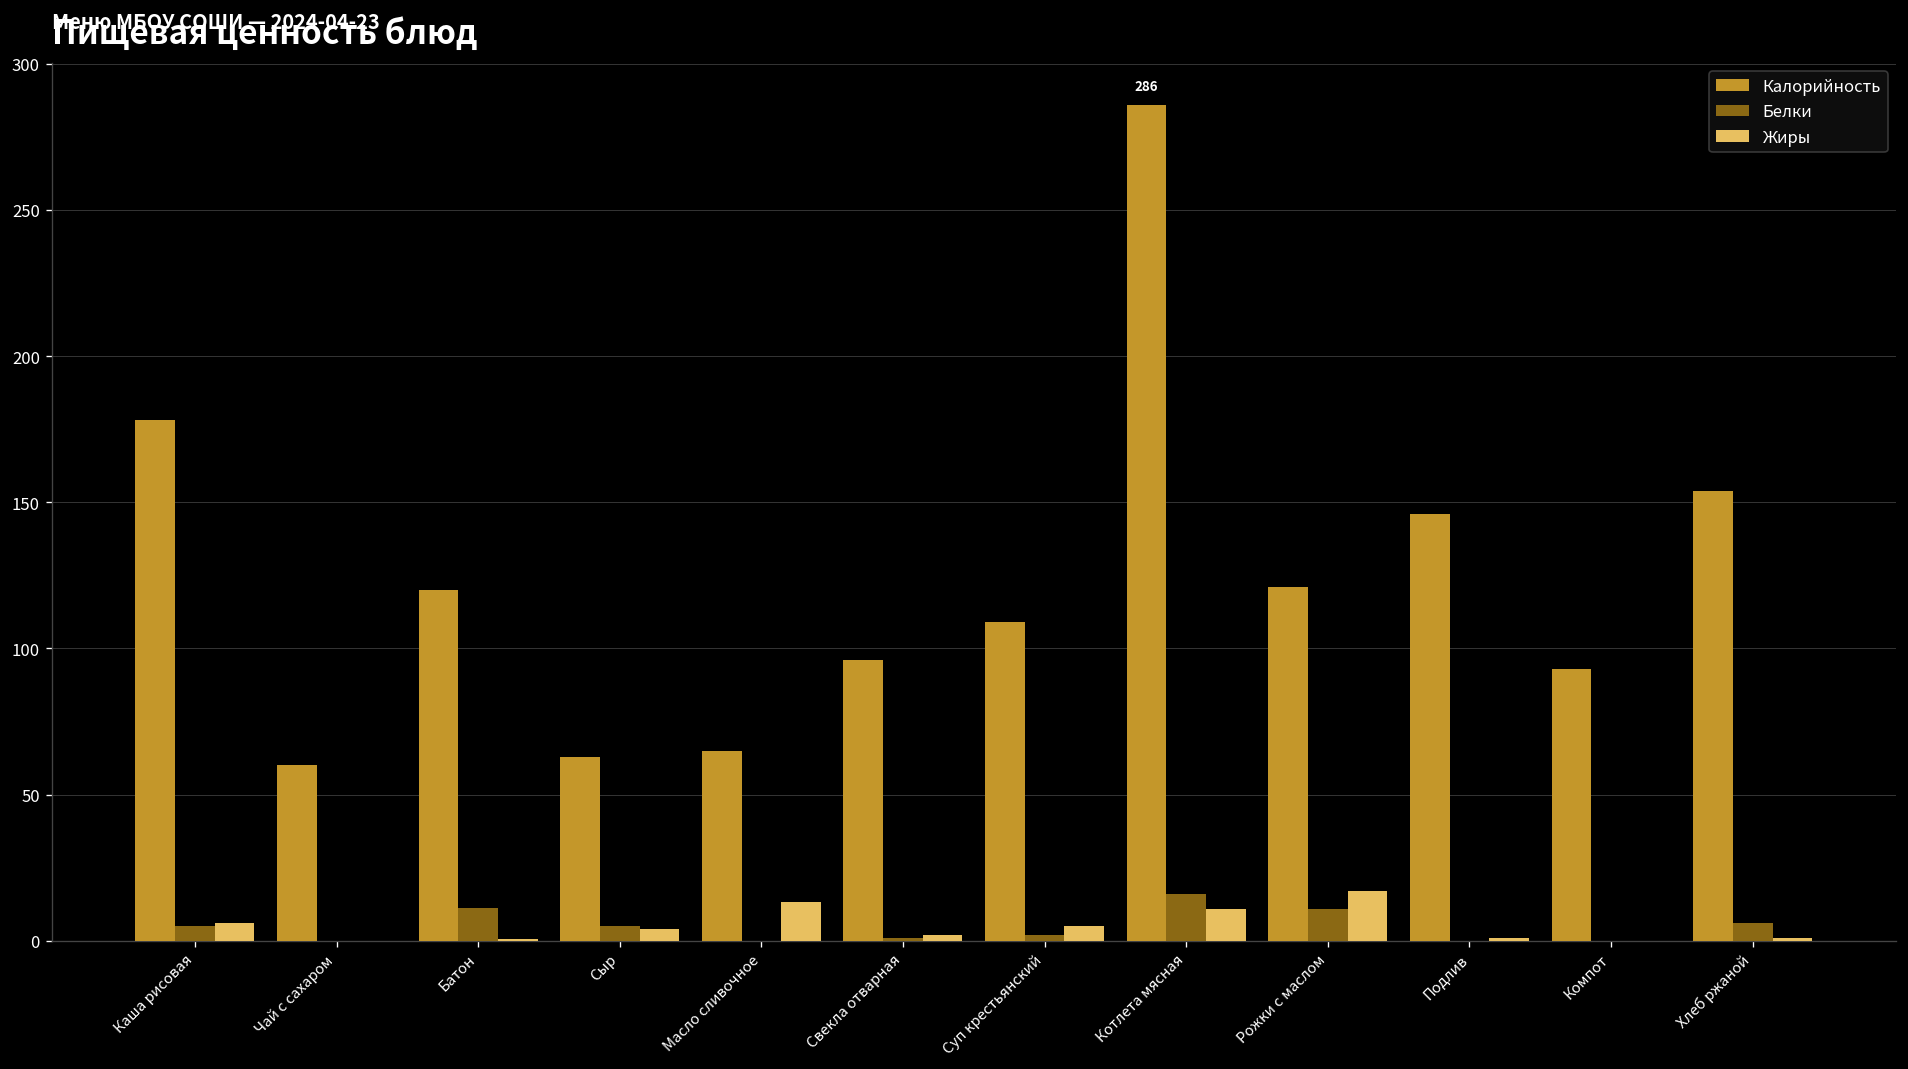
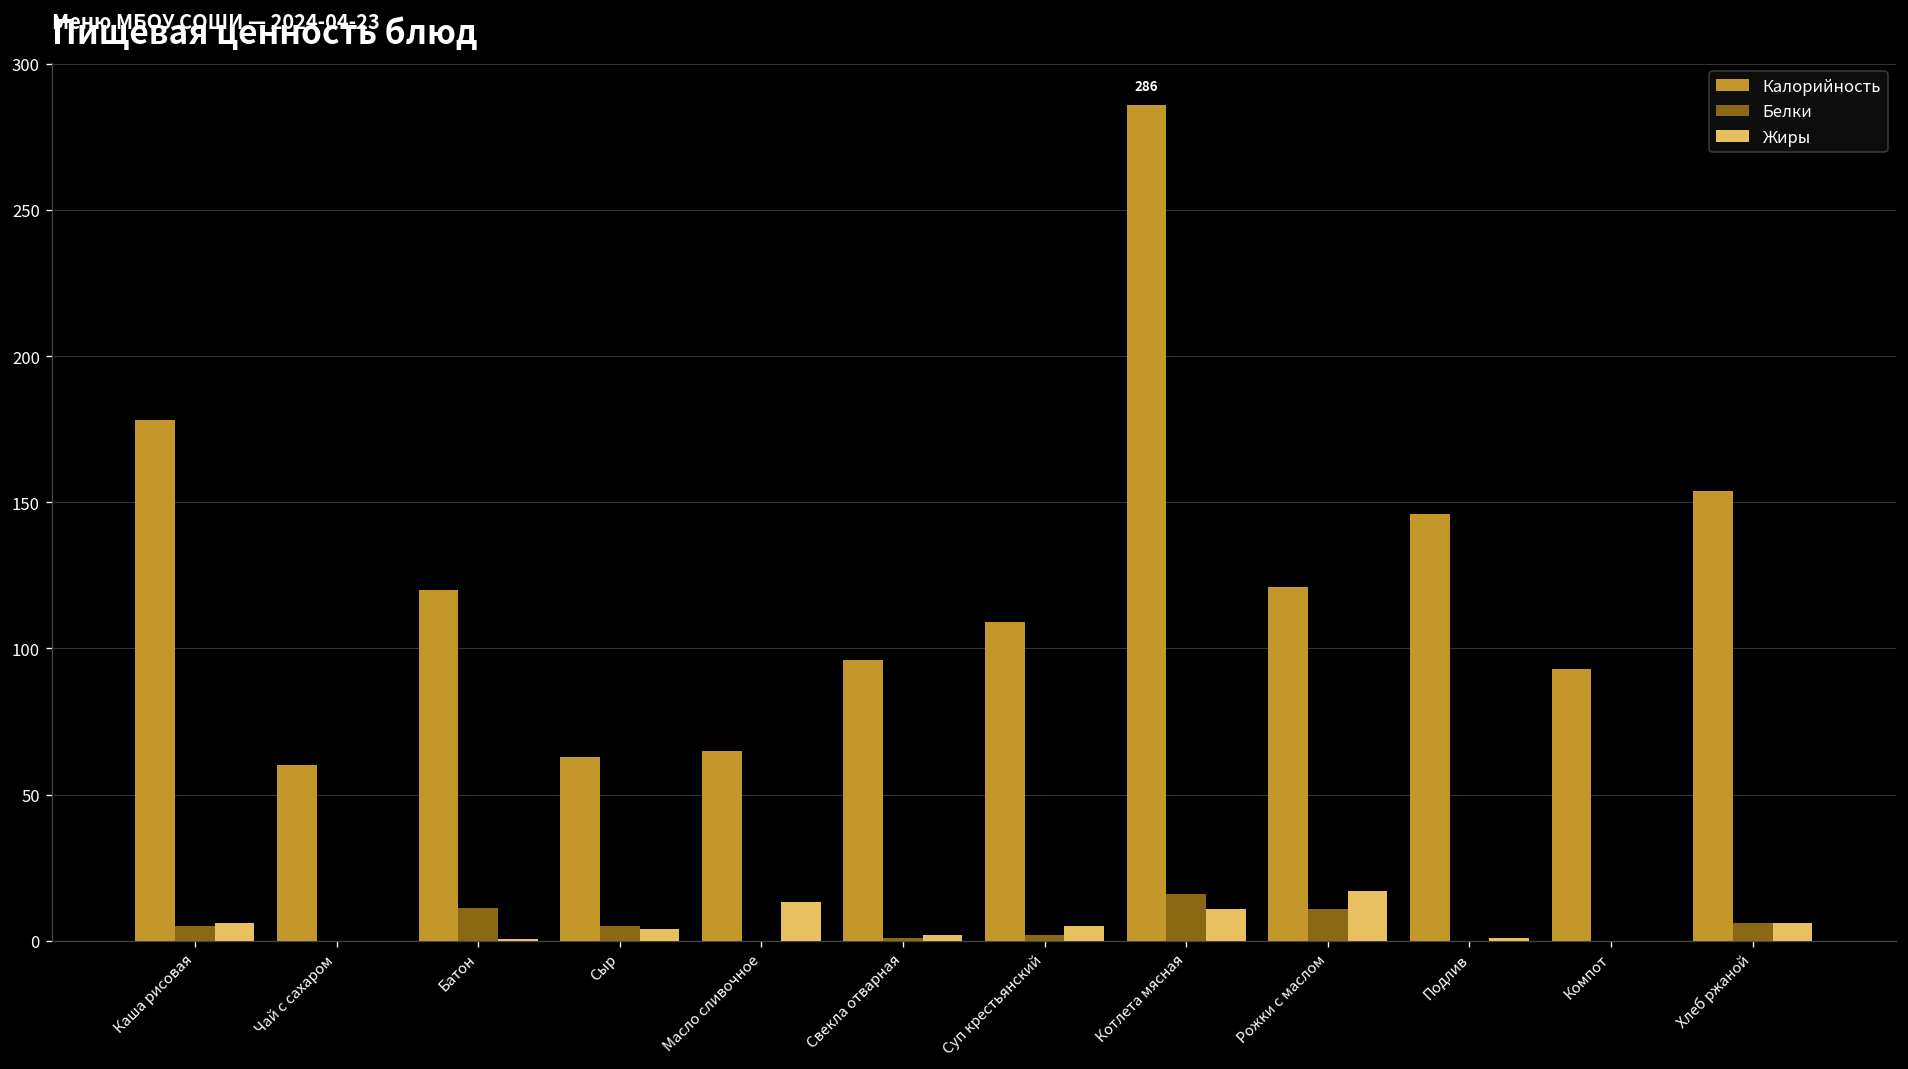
Жиры, Хлеб ржаной: 1 -> 6
